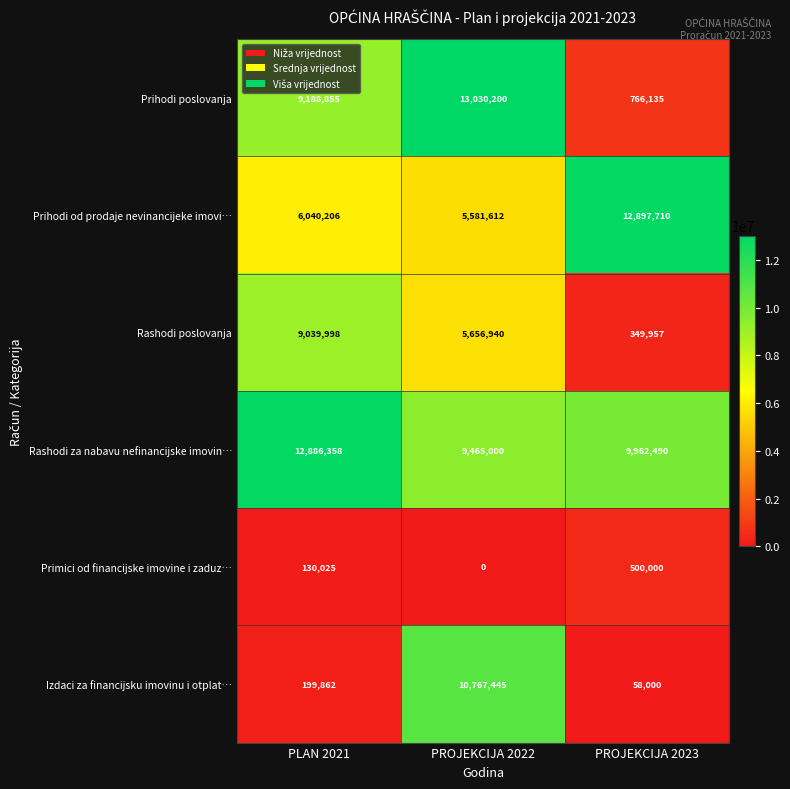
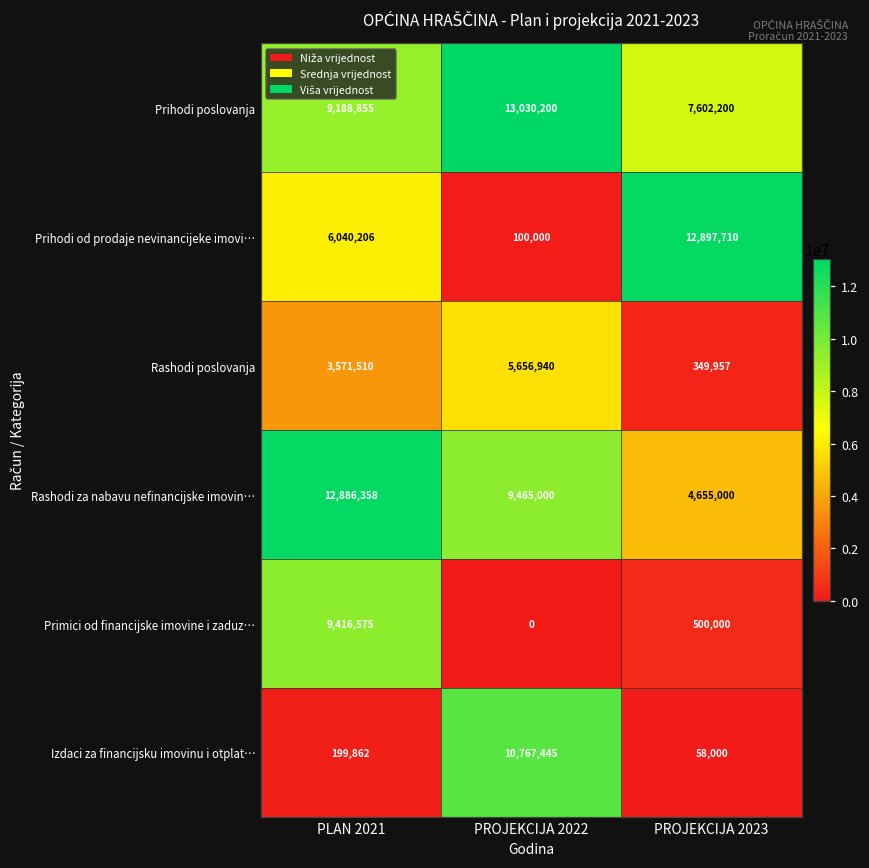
Prihodi poslovanja, PROJEKCIJA 2023: 766,135 -> 7,602,200
Prihodi od prodaje nevinancijeke imovi…, PROJEKCIJA 2022: 5,581,612 -> 100,000
Rashodi poslovanja, PLAN 2021: 9,039,998 -> 3,571,510
Rashodi za nabavu nefinancijske imovin…, PROJEKCIJA 2023: 9,962,490 -> 4,655,000
Primici od financijske imovine i zaduz…, PLAN 2021: 130,025 -> 9,416,575
